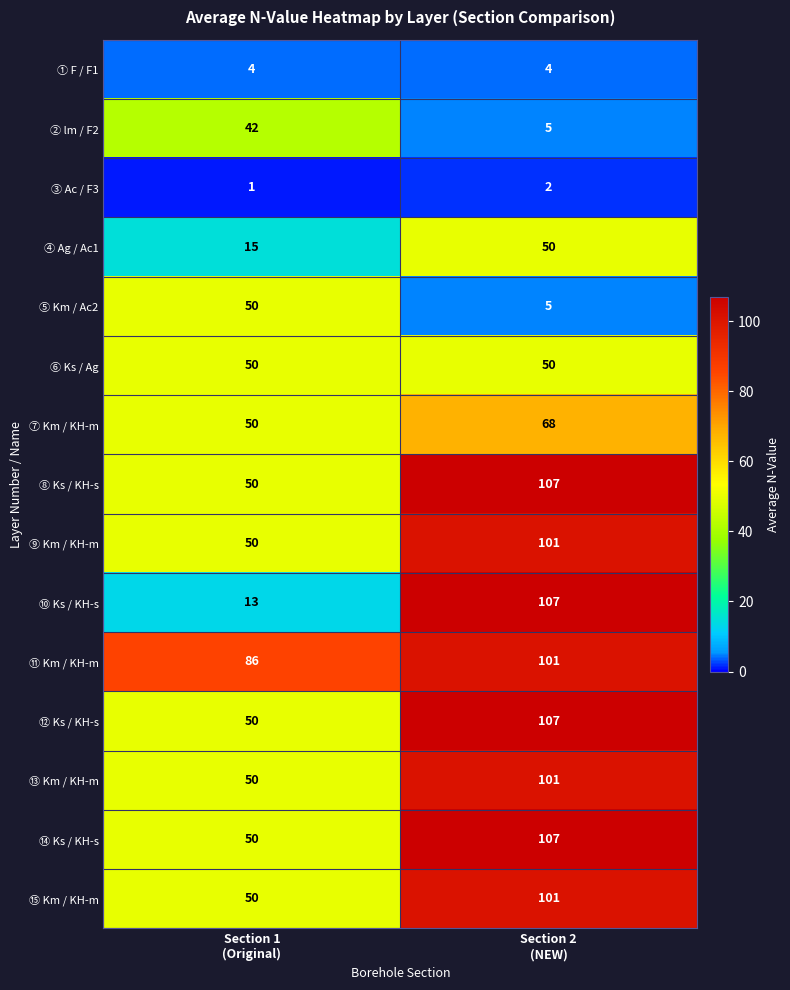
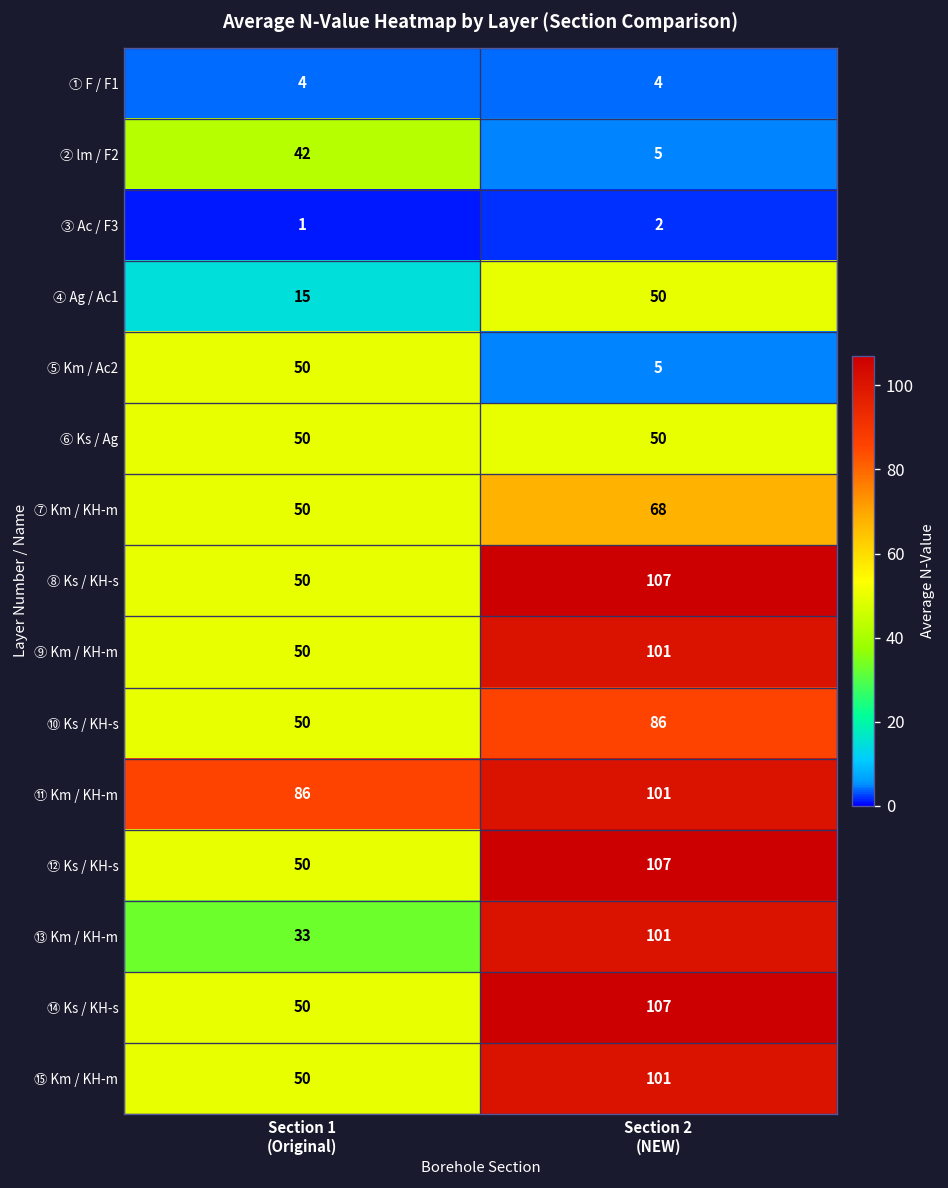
⑩ Ks / KH-s, Section 1 (Original): 13 -> 50
⑩ Ks / KH-s, Section 2 (NEW): 107 -> 86
⑬ Km / KH-m, Section 1 (Original): 50 -> 33
